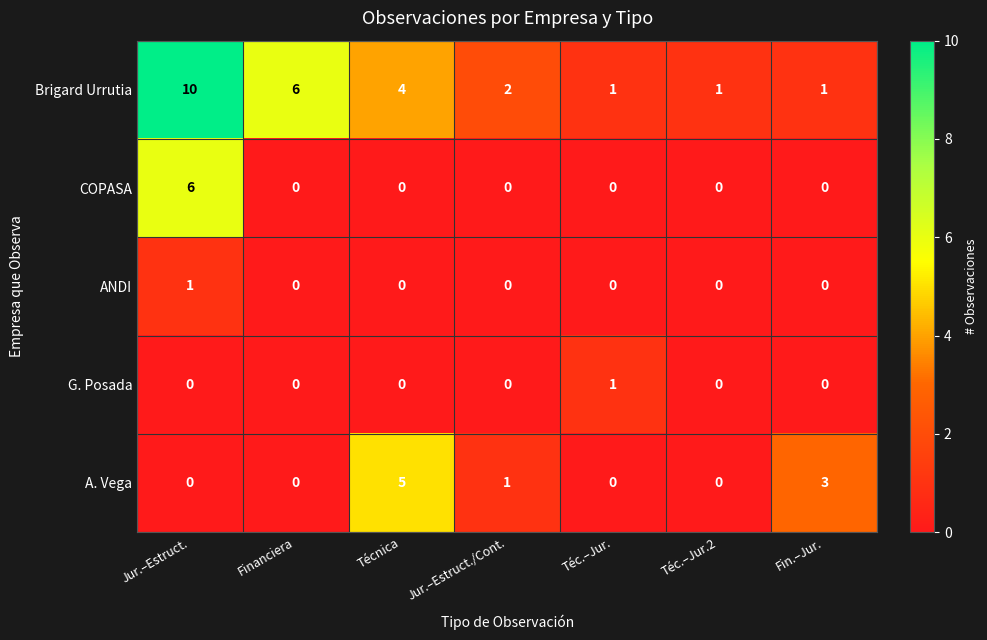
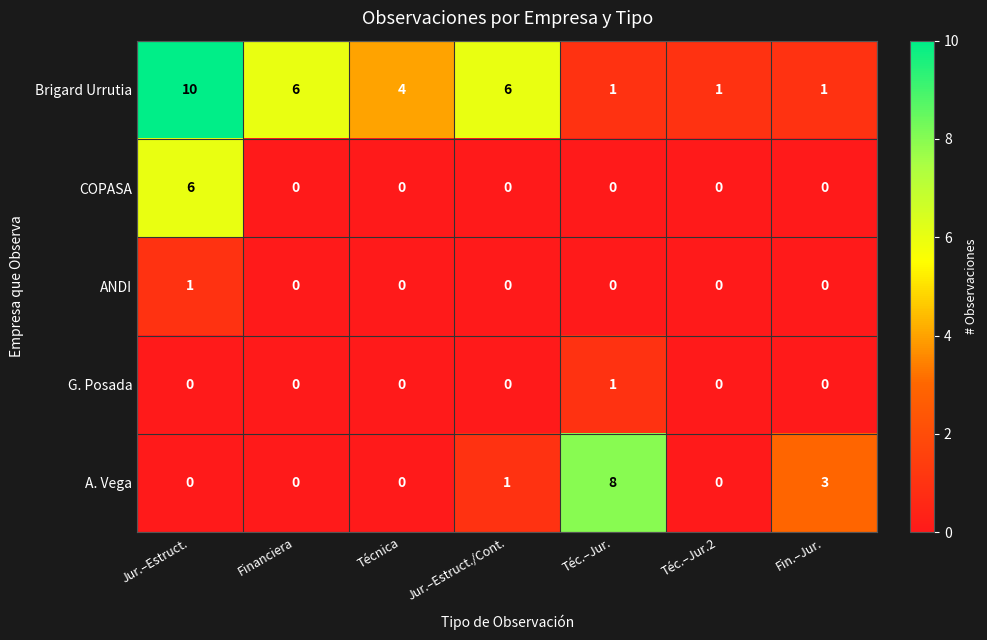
Brigard Urrutia, Jur.–Estruct./Cont.: 2 -> 6
A. Vega, Técnica: 5 -> 0
A. Vega, Téc.–Jur.: 0 -> 8
